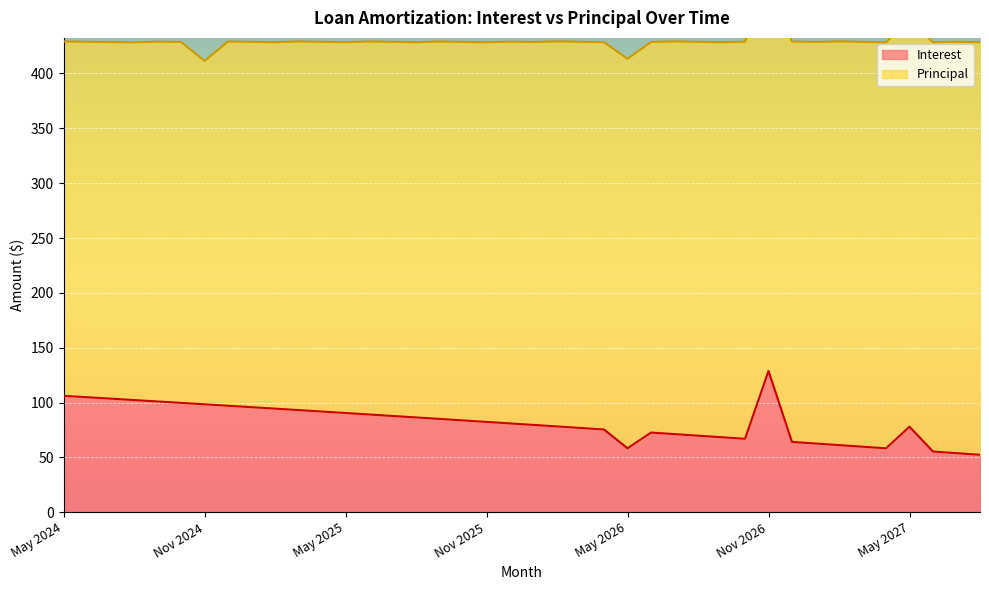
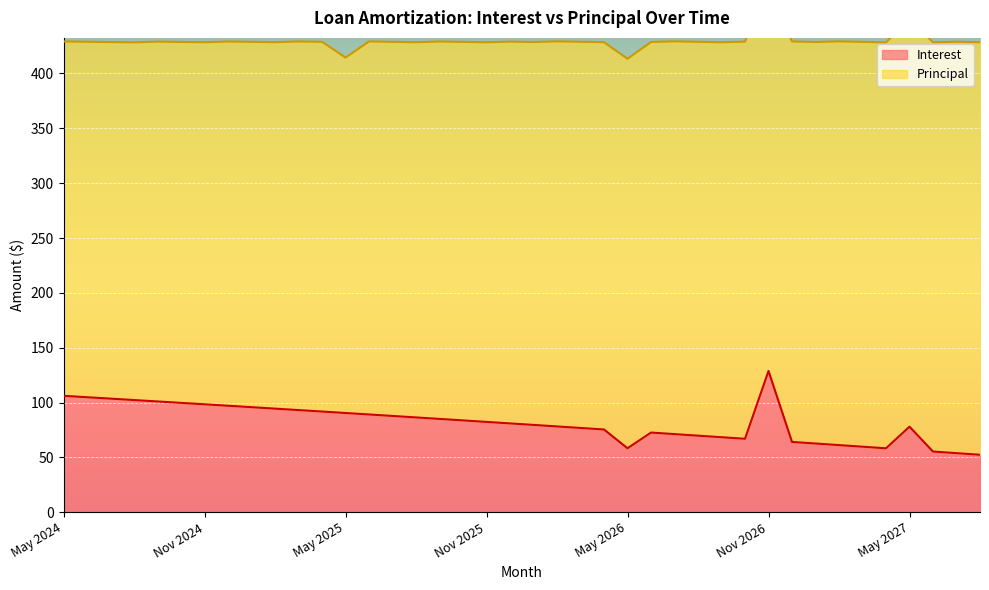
Principal, Nov 2024: 313 -> 330
Principal, May 2025: 338 -> 324
